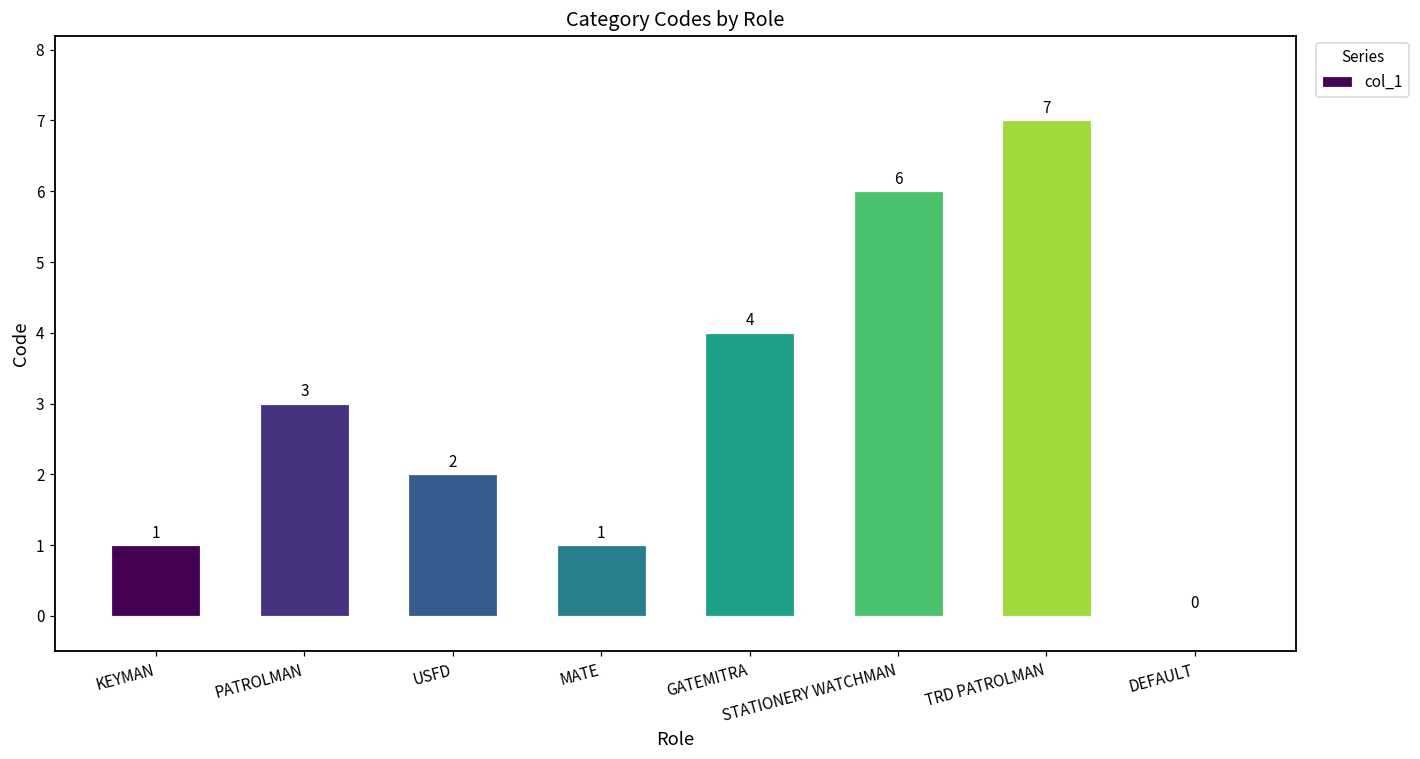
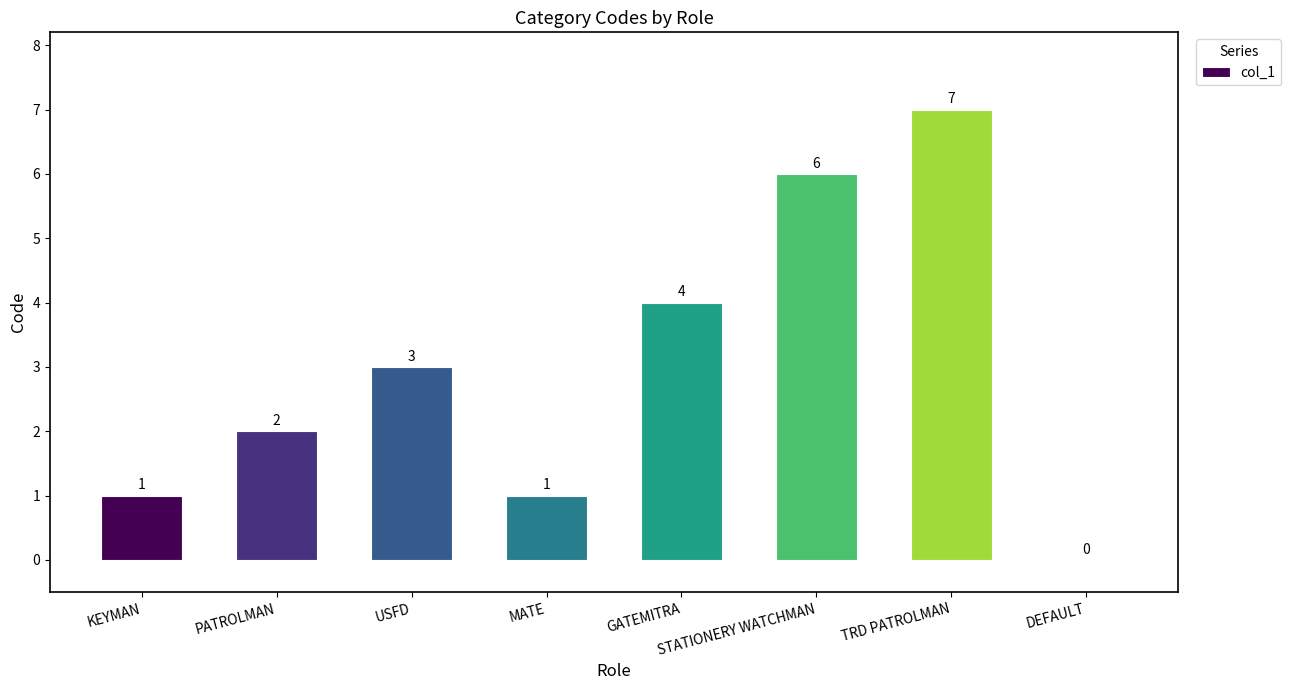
PATROLMAN: 3 -> 2
USFD: 2 -> 3
